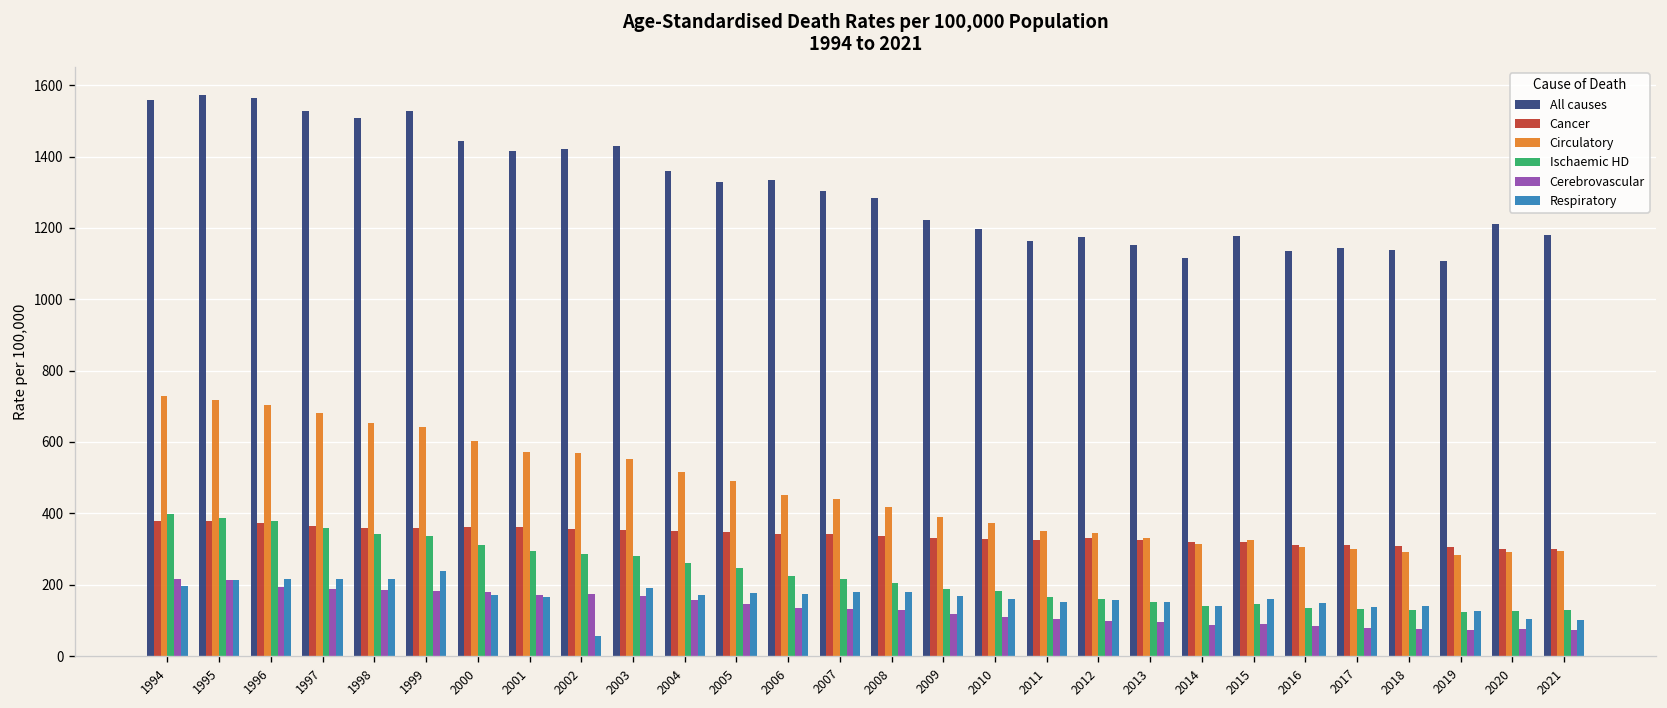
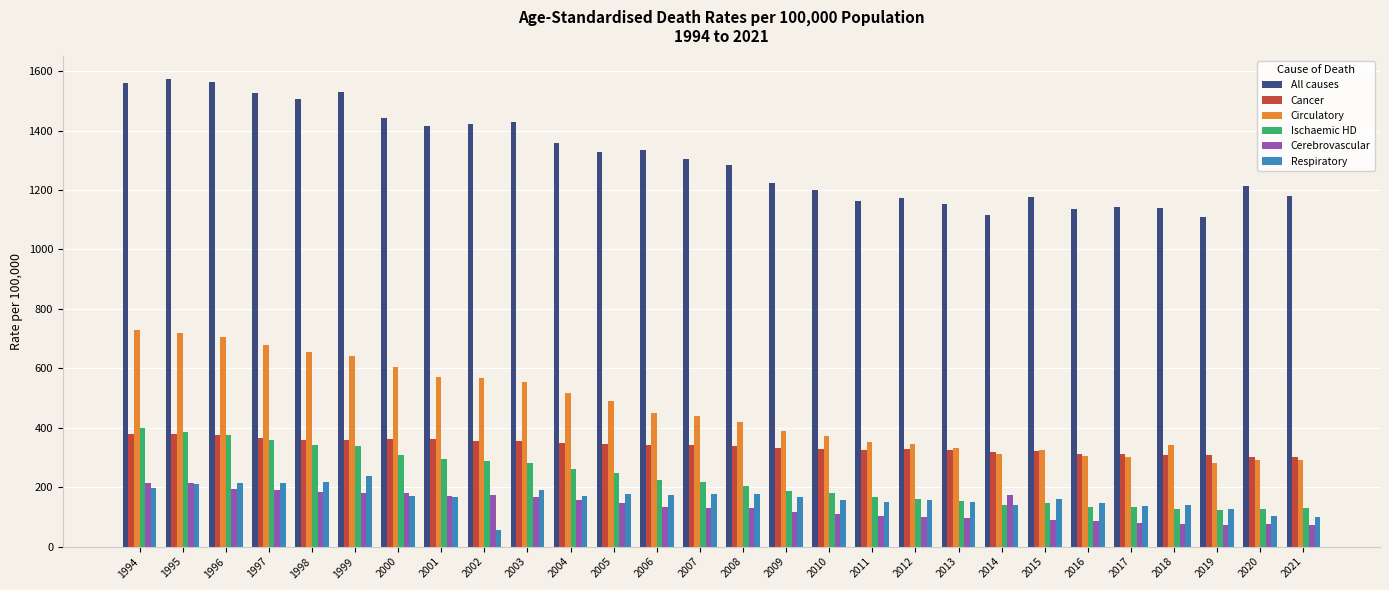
Cerebrovascular, 2014: 90 -> 170
Circulatory, 2018: 290 -> 340
